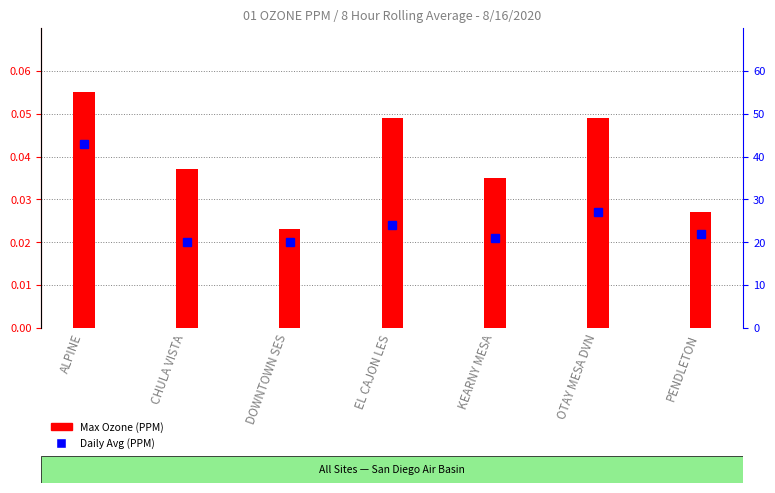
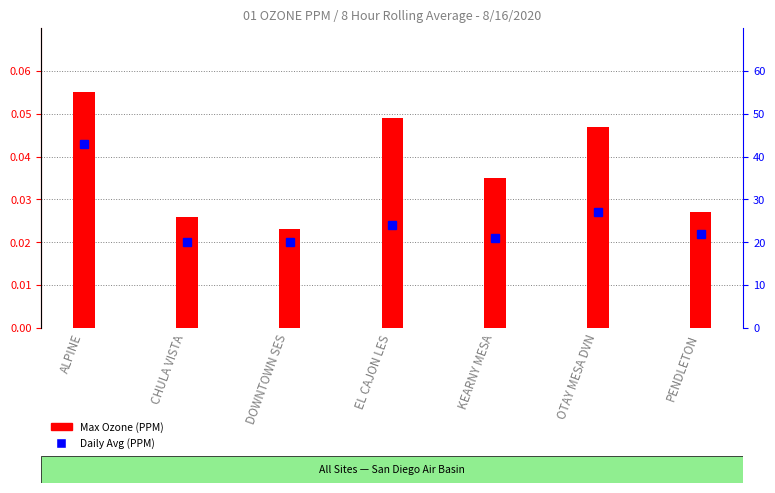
Max Ozone (PPM), CHULA VISTA: 0.037 -> 0.026
Max Ozone (PPM), OTAY MESA DVN: 0.049 -> 0.047
